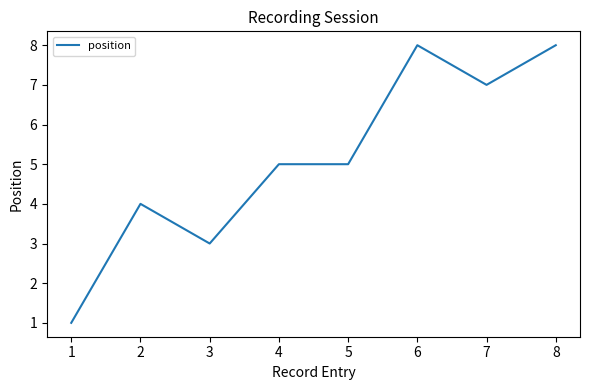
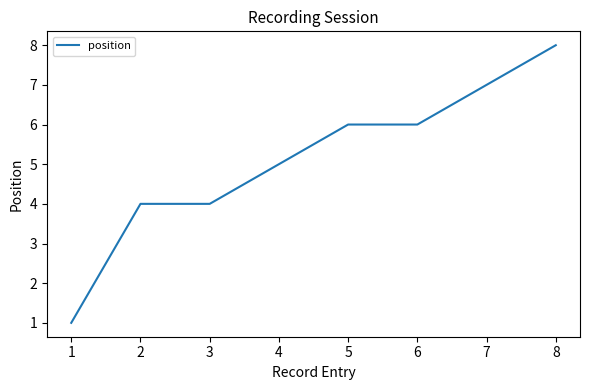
3: 3 -> 4
5: 5 -> 6
6: 8 -> 6
